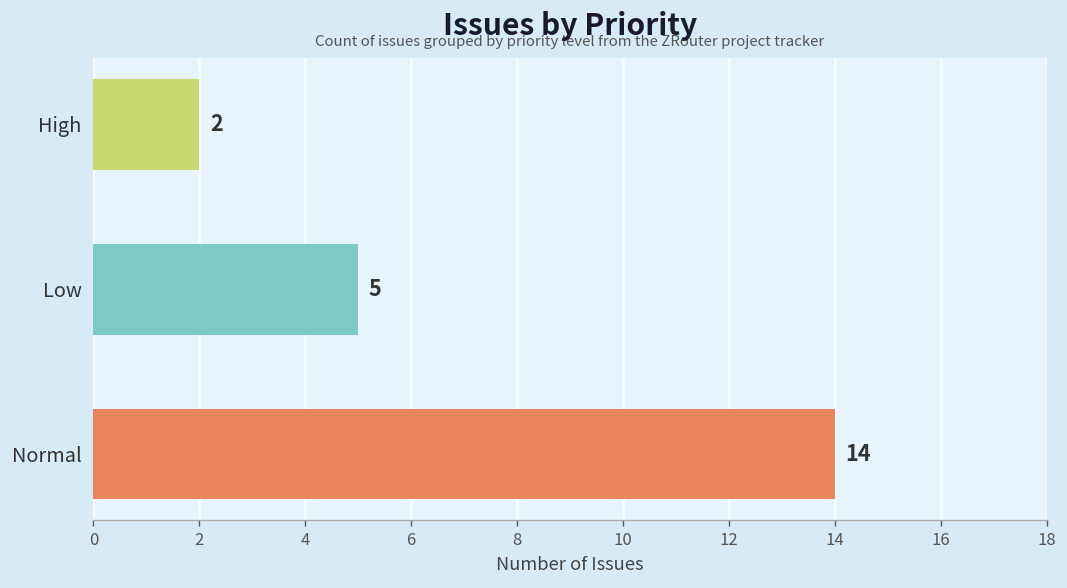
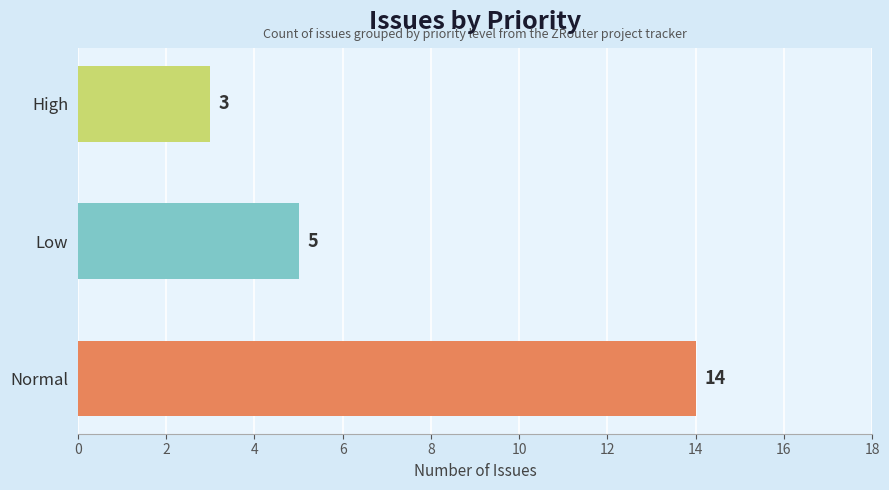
High: 2 -> 3
